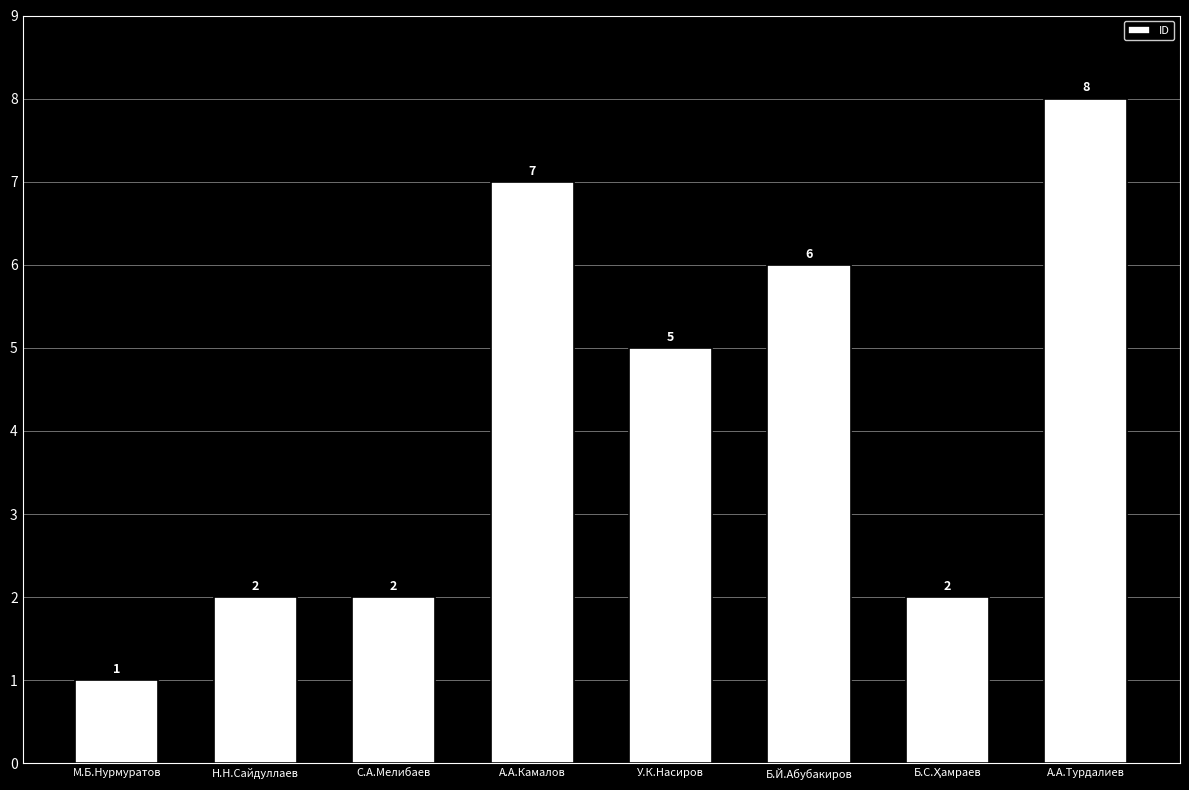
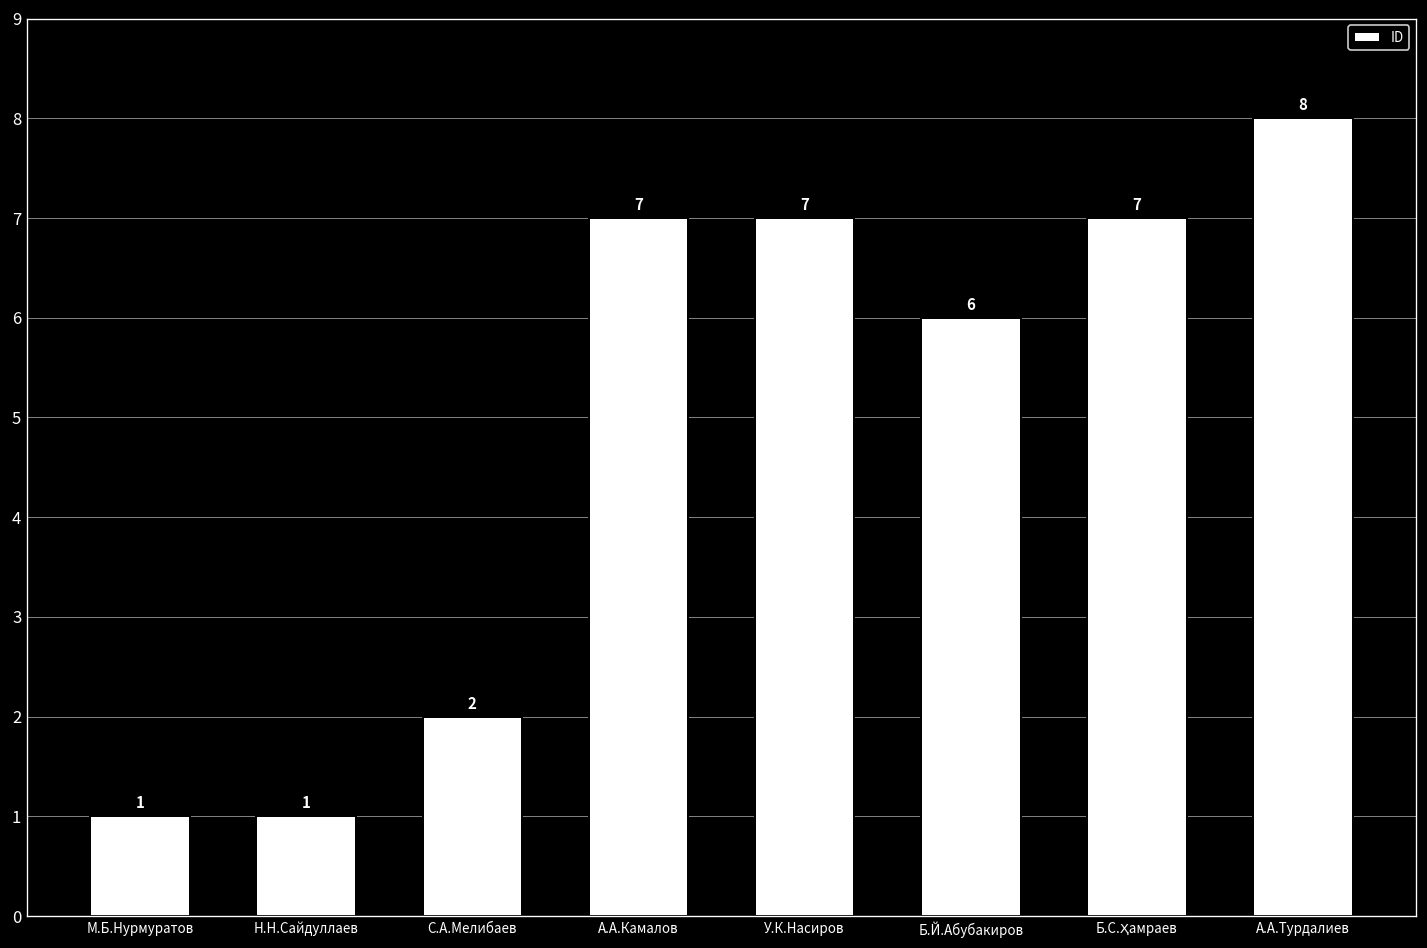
Н.Н.Сайдуллаев: 2 -> 1
У.К.Насиров: 5 -> 7
Б.С.Ҳамраев: 2 -> 7
